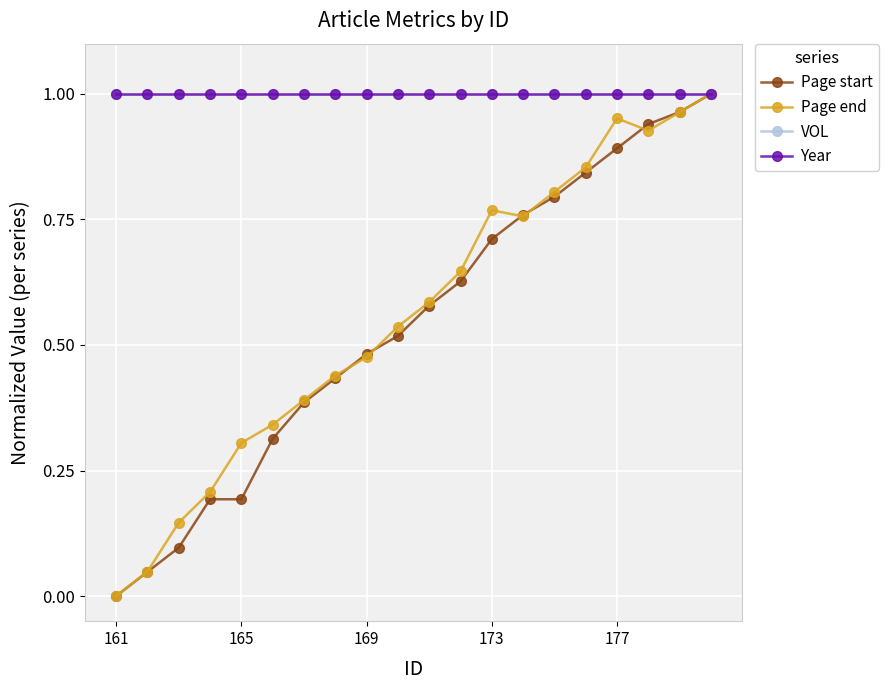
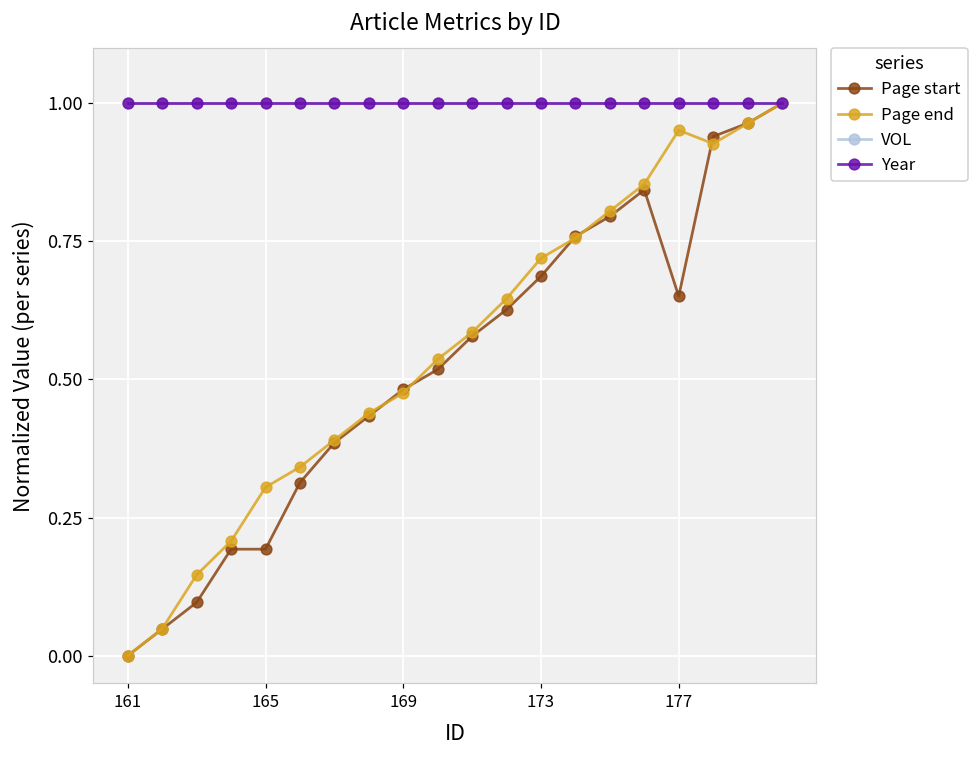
Page start, 173: 0.71 -> 0.69
Page end, 173: 0.77 -> 0.72
Page start, 177: 0.89 -> 0.65
